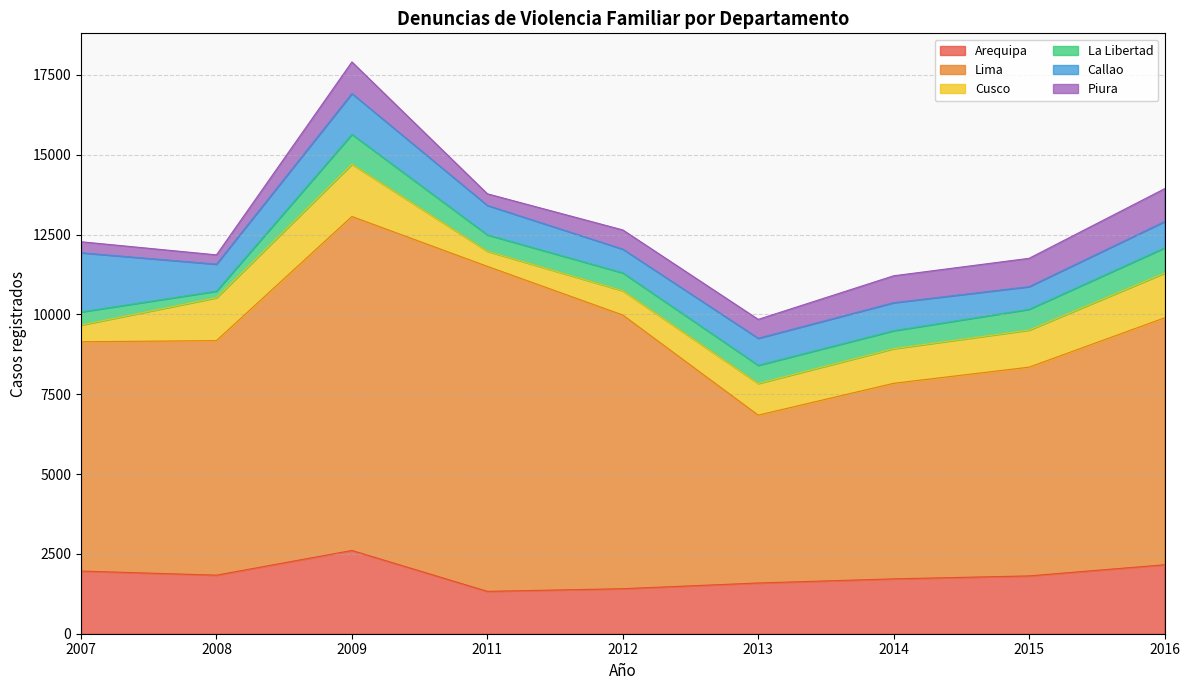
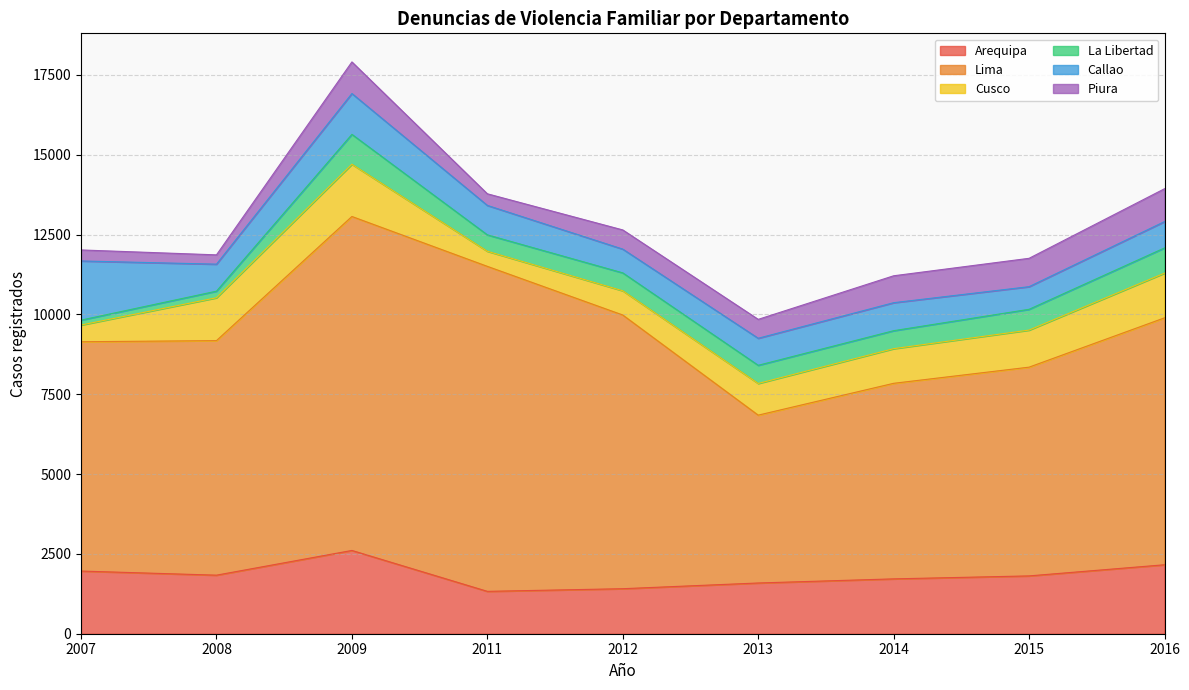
La Libertad, 2007: 400 -> 200
